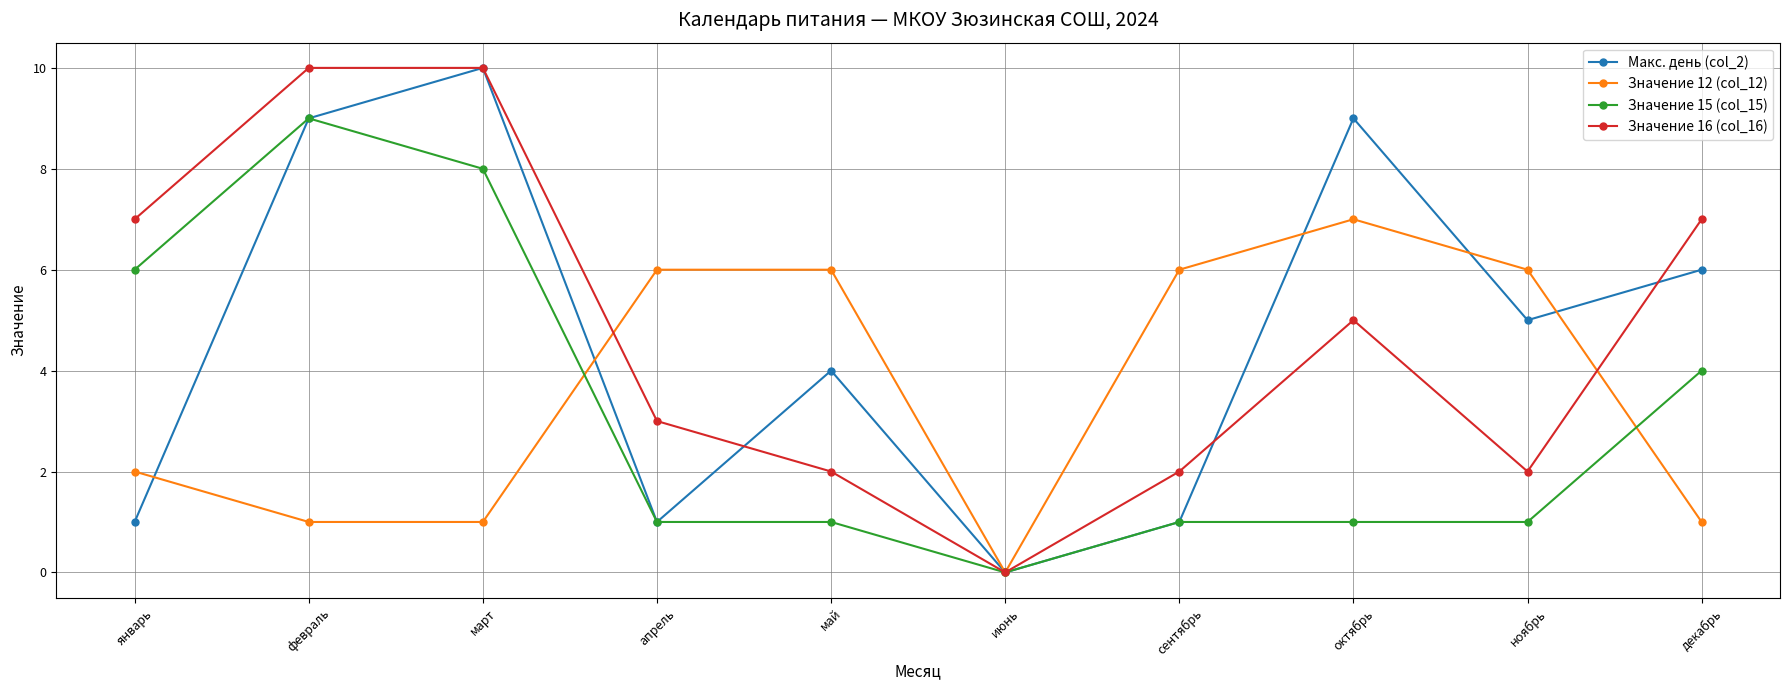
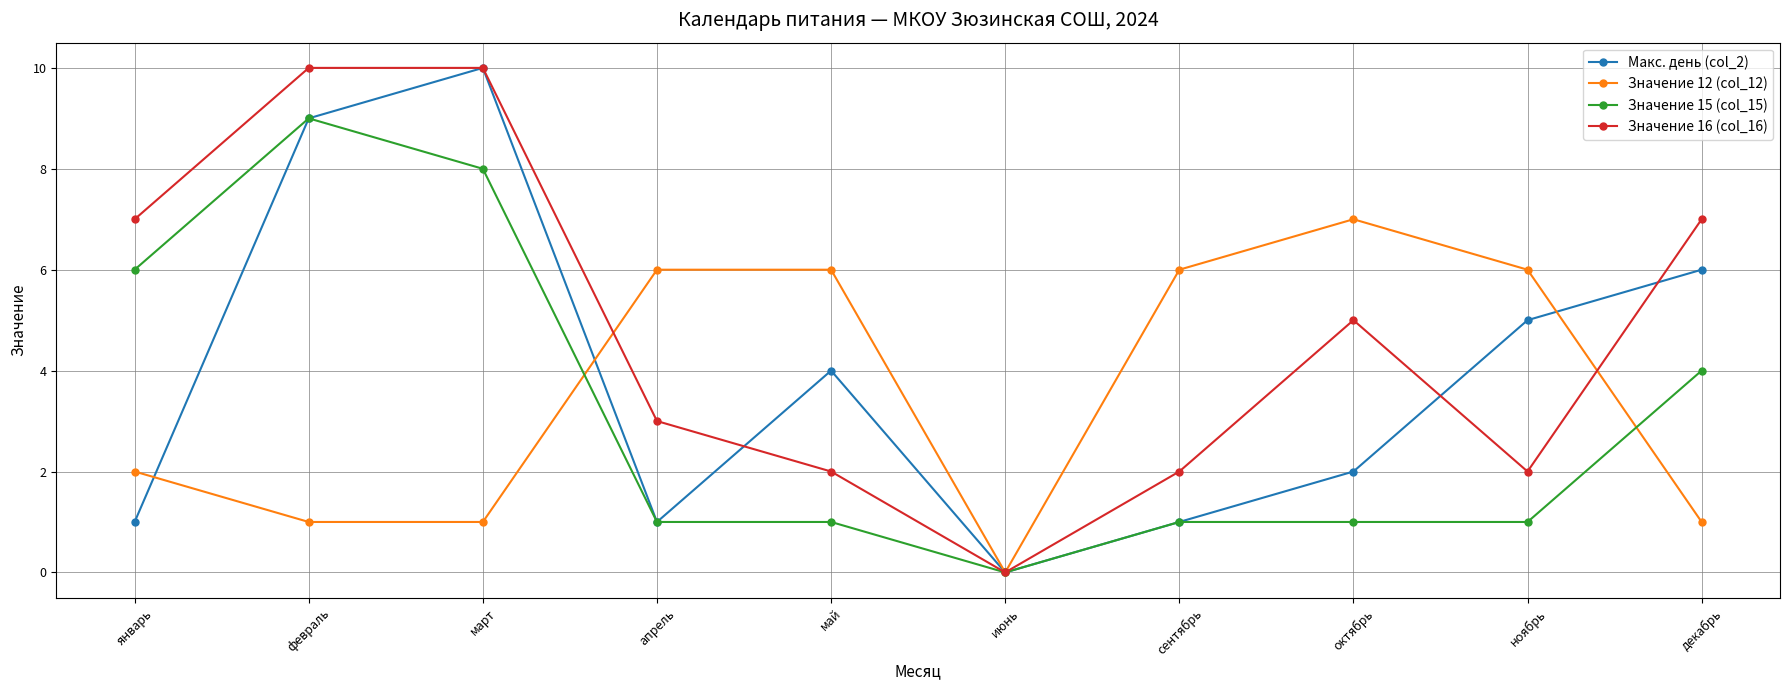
Макс. день (col_2), октябрь: 9 -> 2
